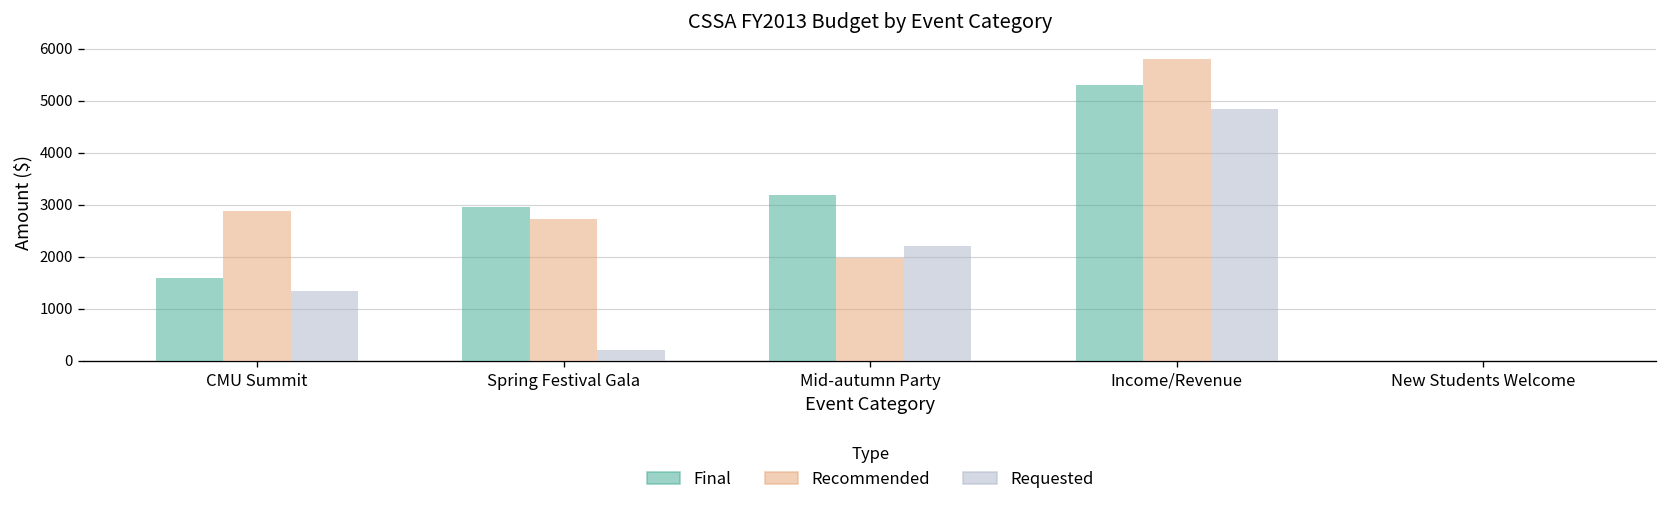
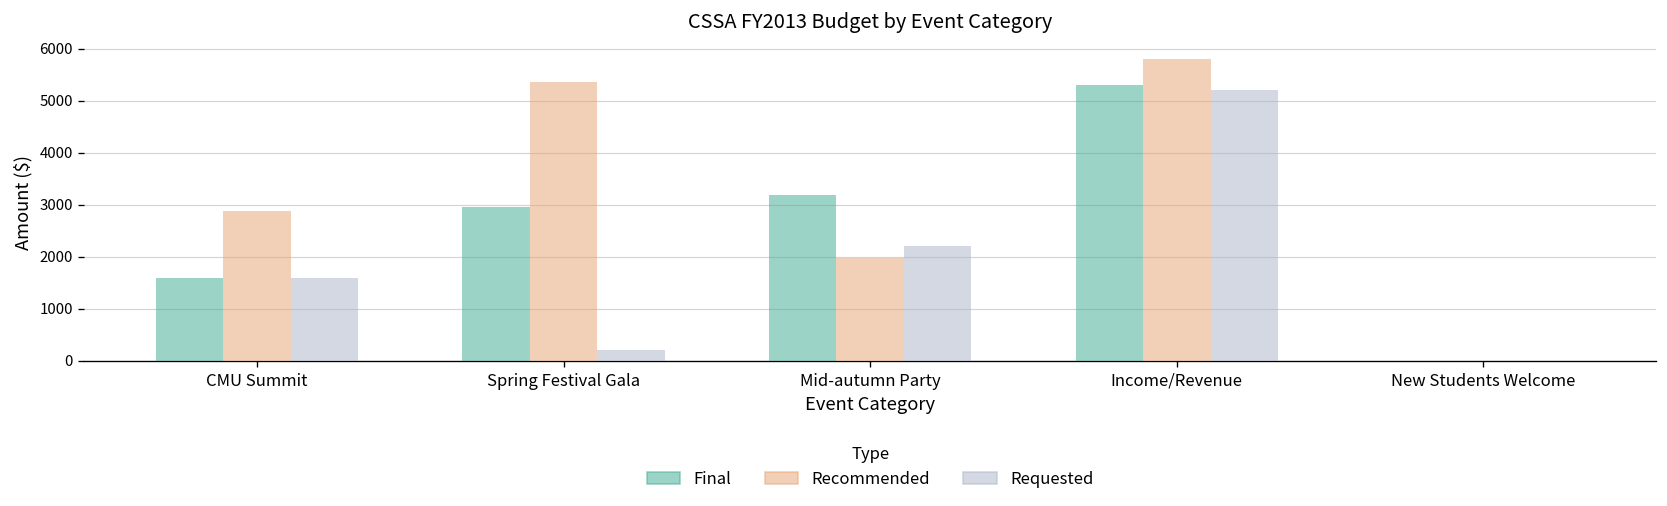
Requested, CMU Summit: 1300 -> 1600
Recommended, Spring Festival Gala: 2700 -> 5400
Requested, Income/Revenue: 4800 -> 5200
